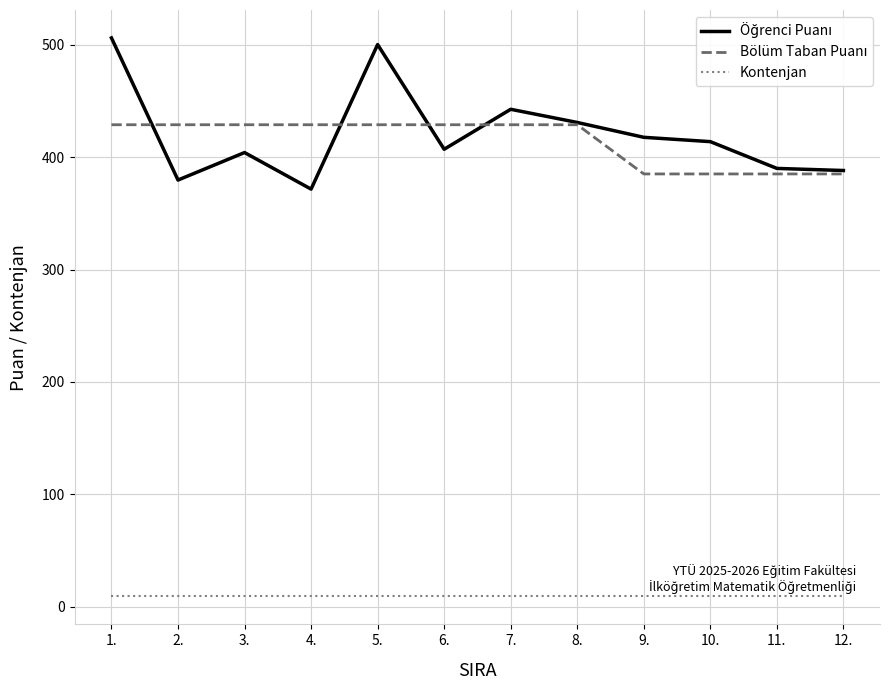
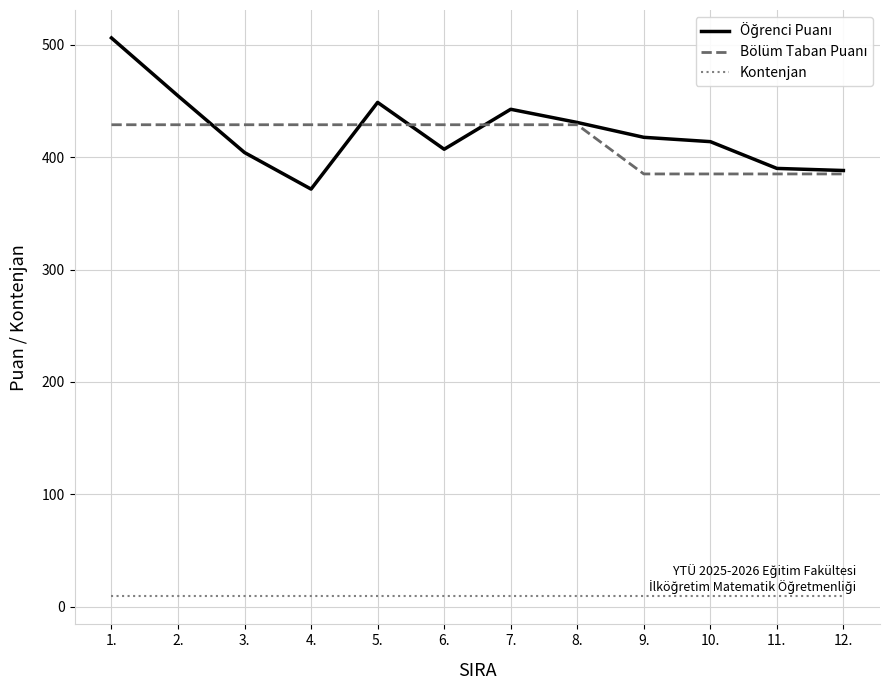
Öğrenci Puanı, 2.: 380 -> 455
Öğrenci Puanı, 5.: 500 -> 449
